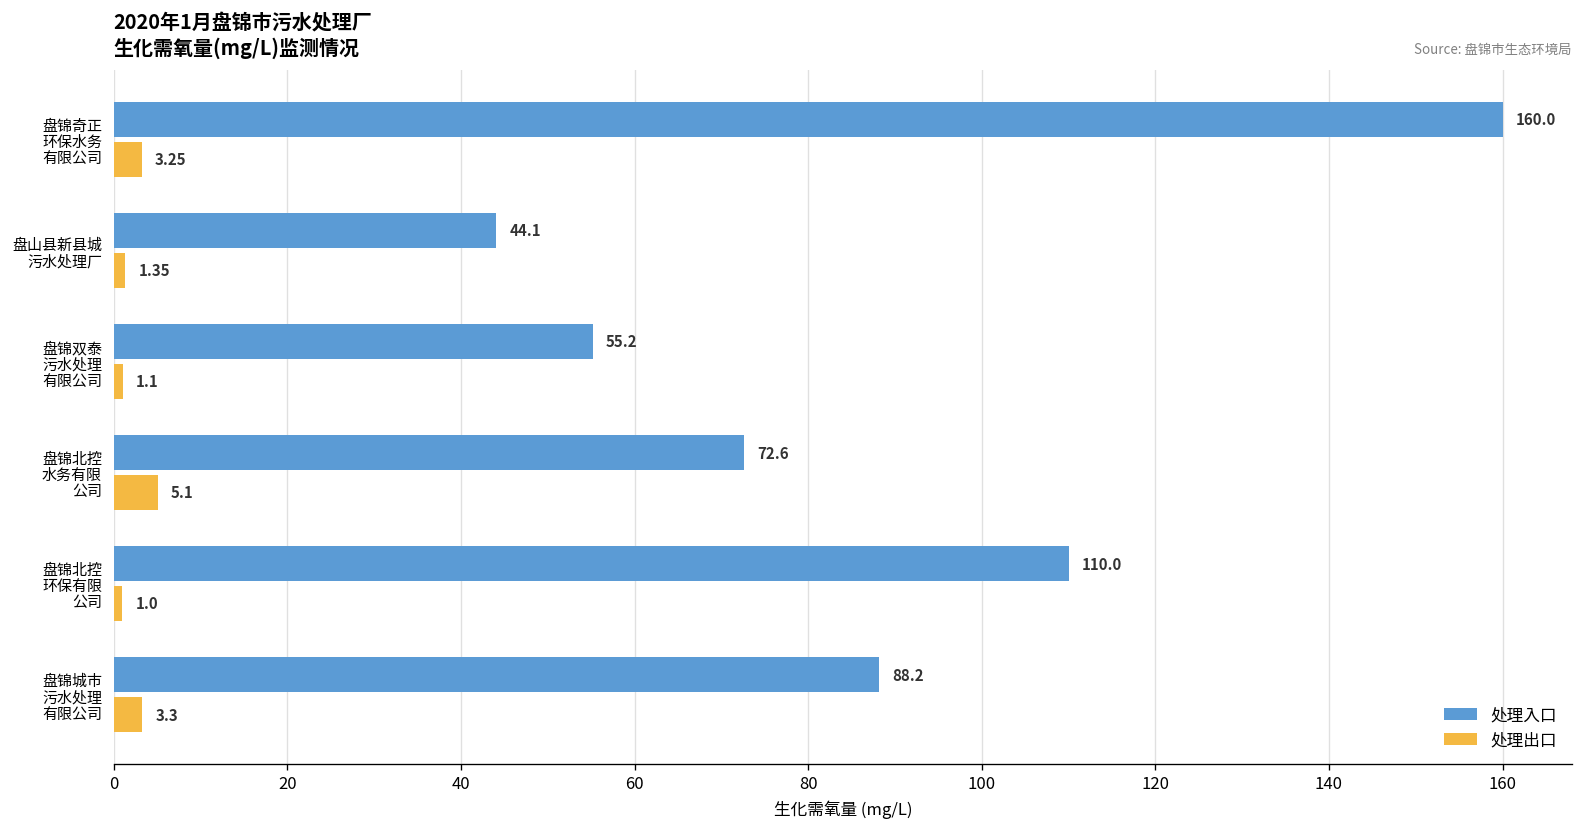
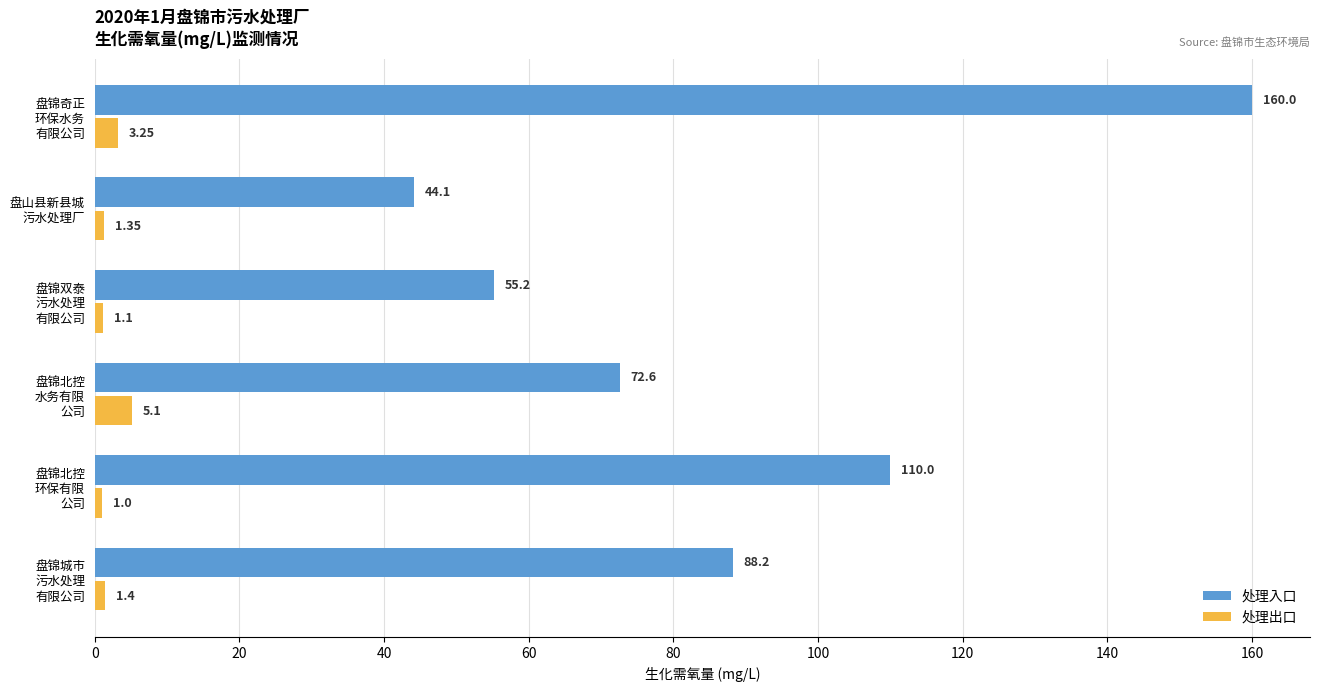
处理出口, 盘锦城市 污水处理 有限公司: 3.3 -> 1.4
